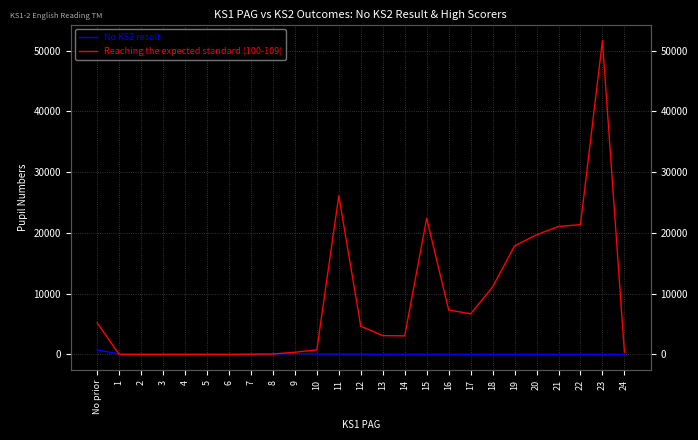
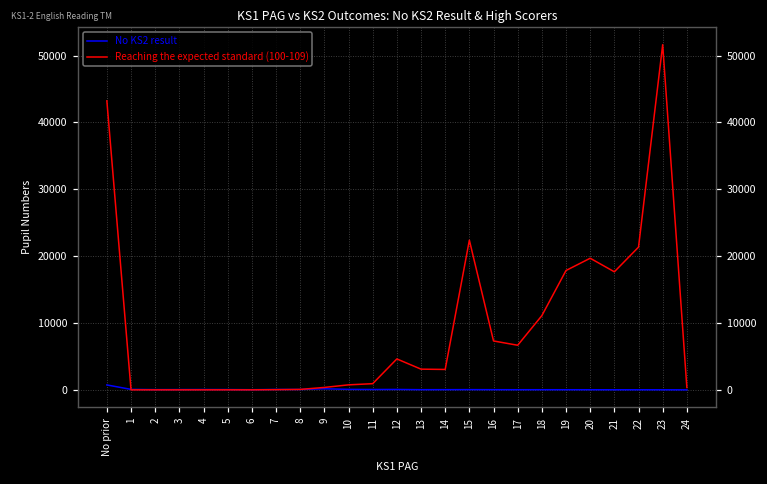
Reaching the expected standard (100-109), No prior: 5000 -> 43000
Reaching the expected standard (100-109), 11: 26000 -> 1000
Reaching the expected standard (100-109), 21: 21000 -> 18000
